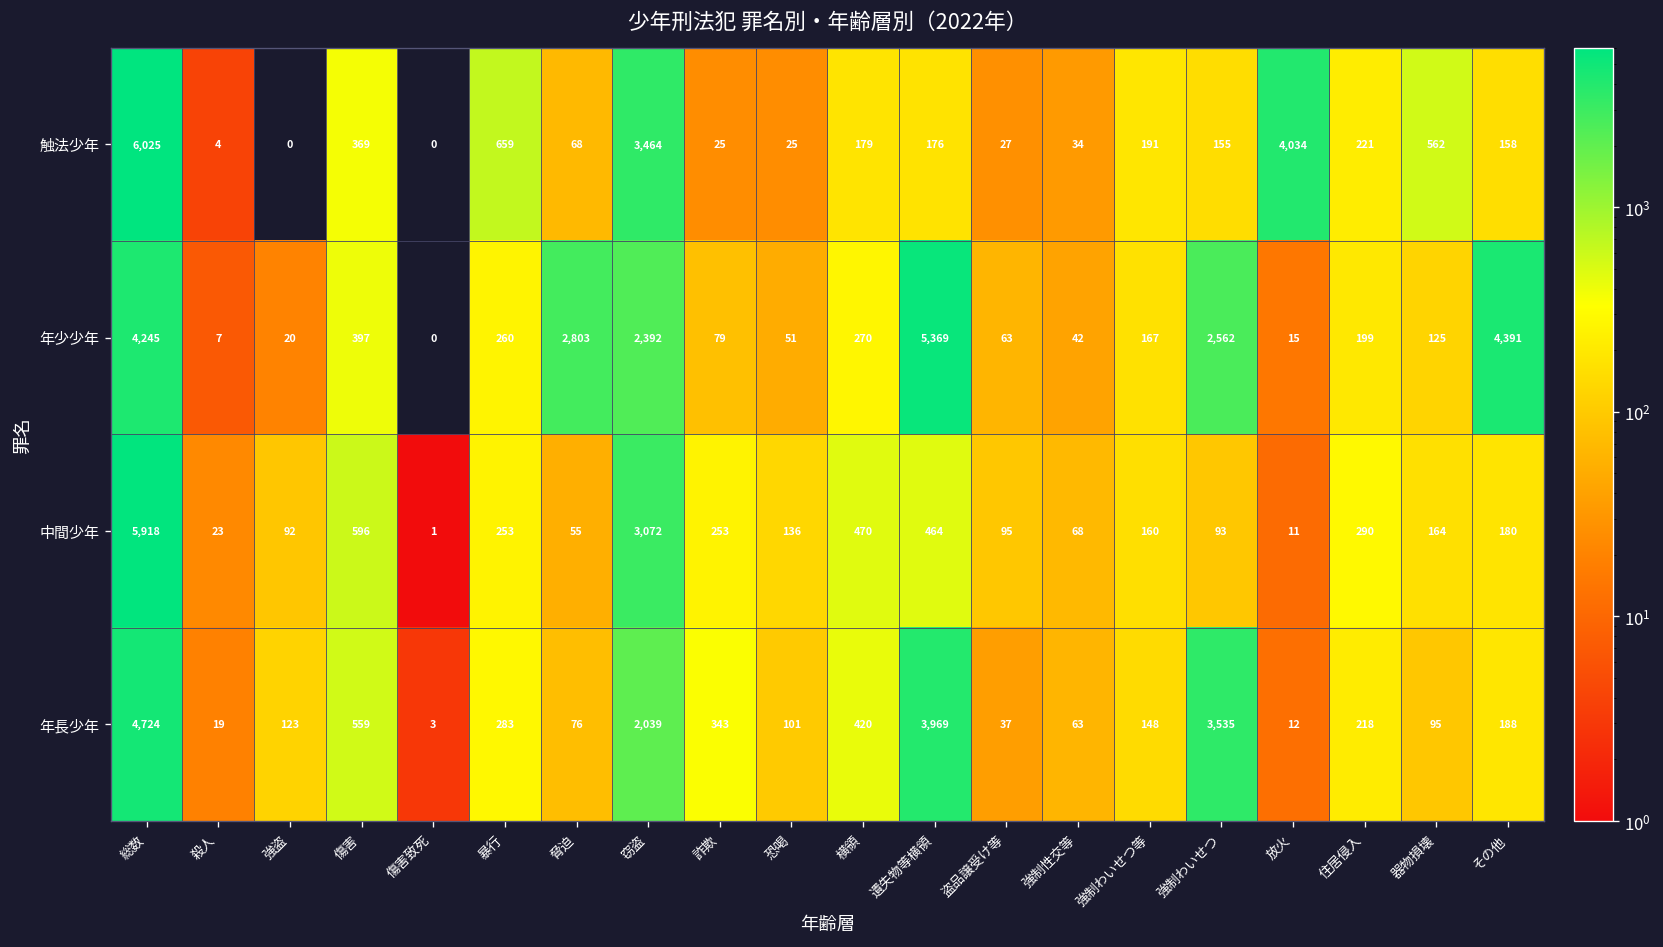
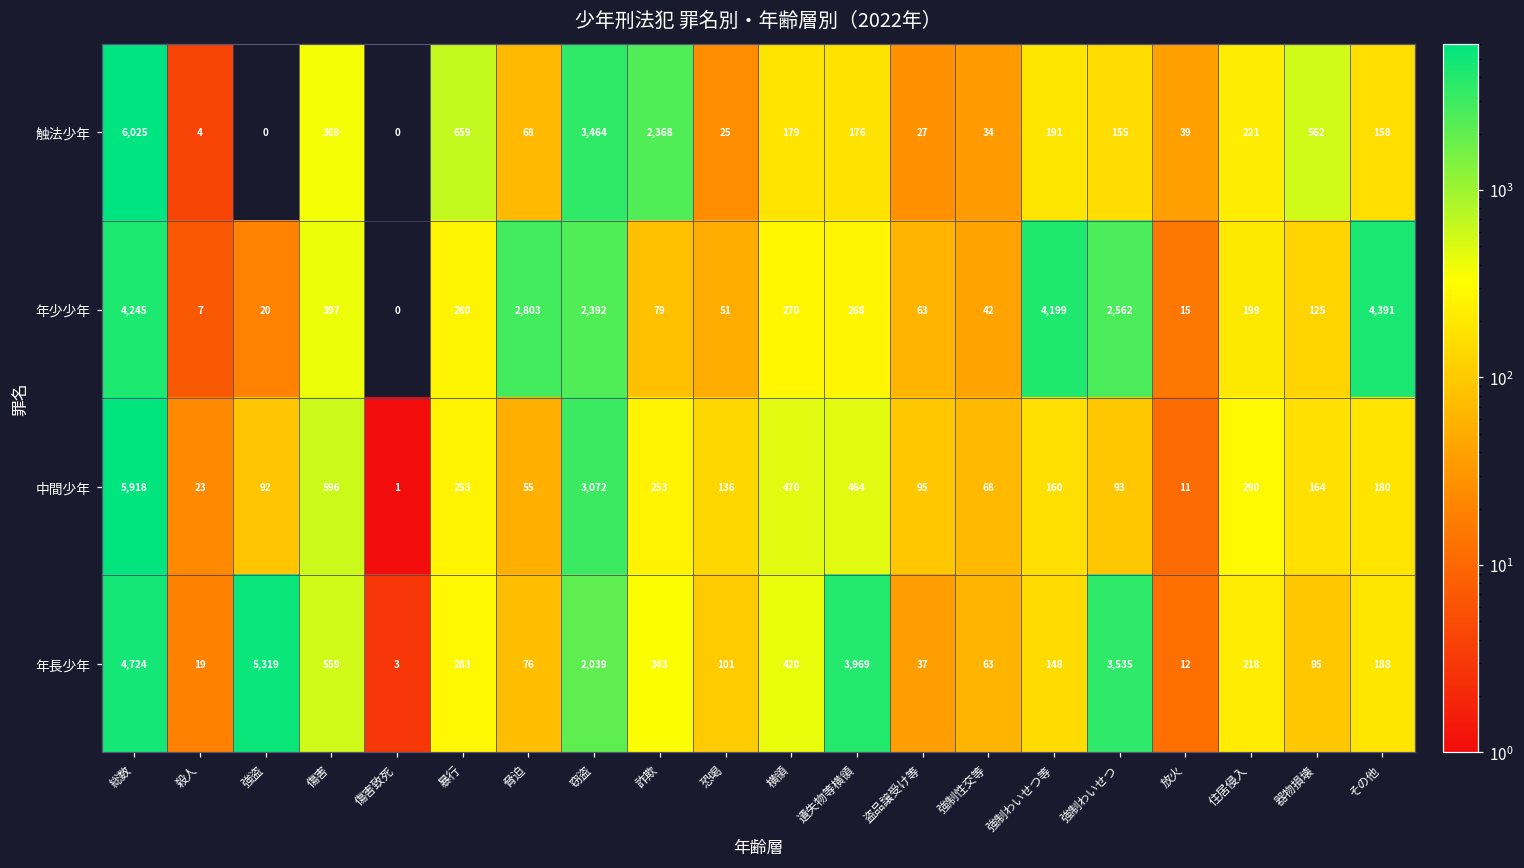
触法少年, 詐欺: 25 -> 2,368
触法少年, 放火: 4,034 -> 39
年少少年, 遺失物等横領: 5,369 -> 268
年少少年, 強制わいせつ等: 167 -> 4,199
年長少年, 強盗: 123 -> 5,319
